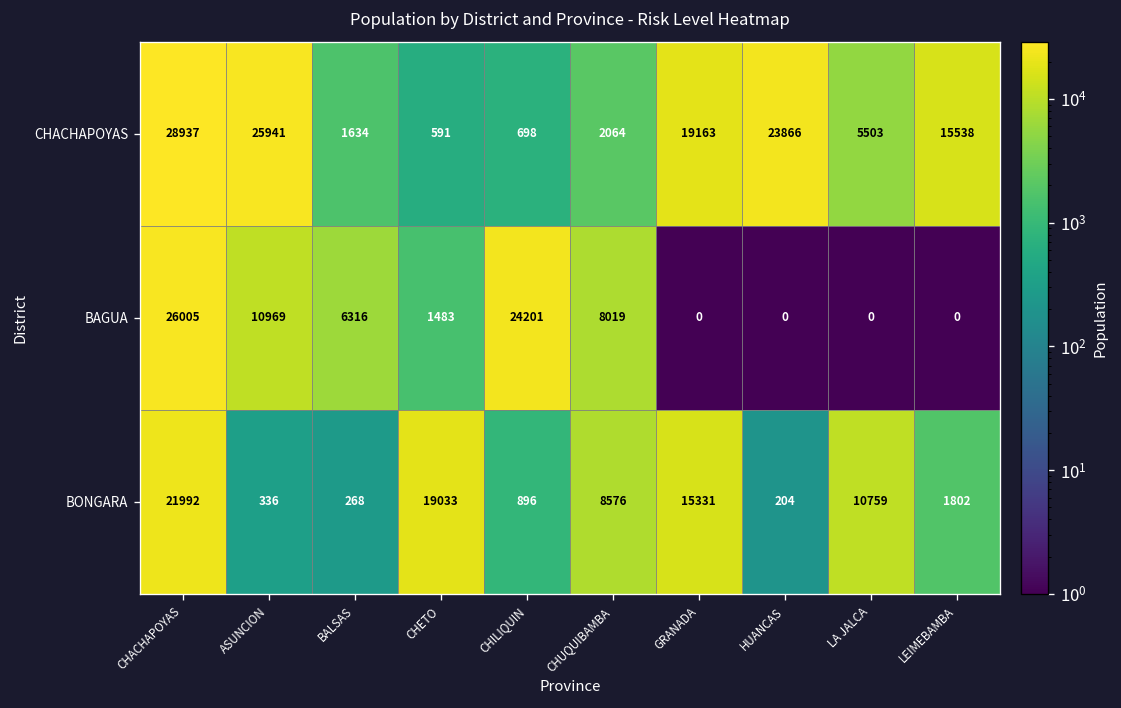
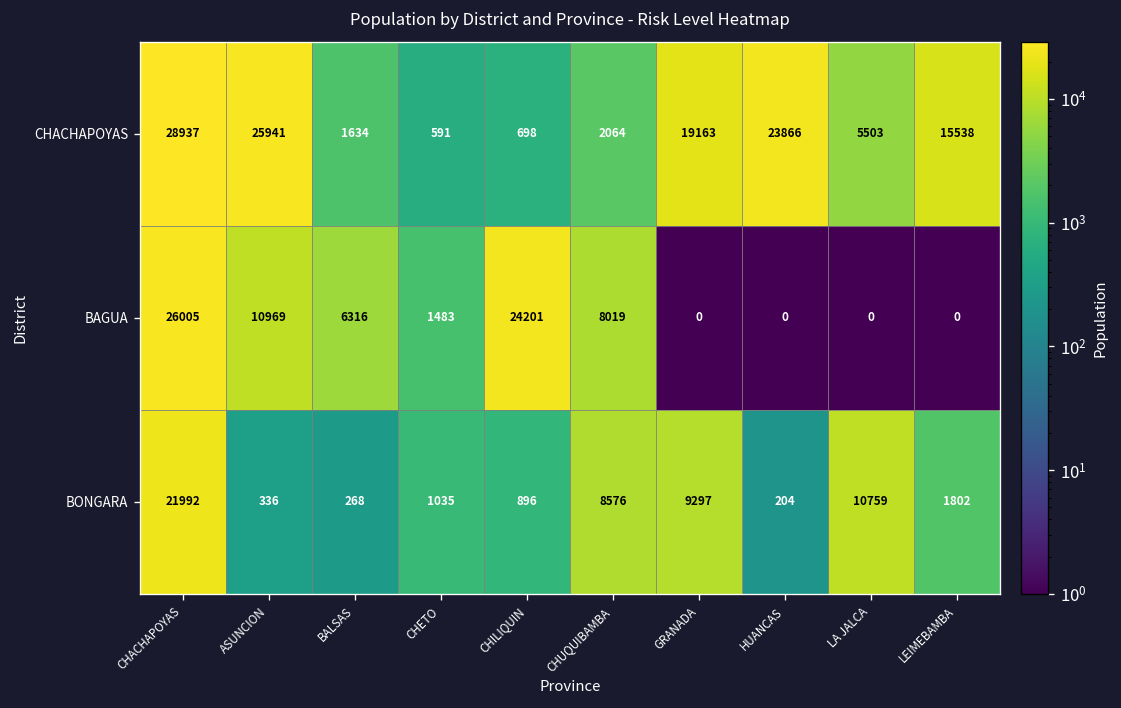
BONGARA, CHETO: 19033 -> 1035
BONGARA, GRANADA: 15331 -> 9297
